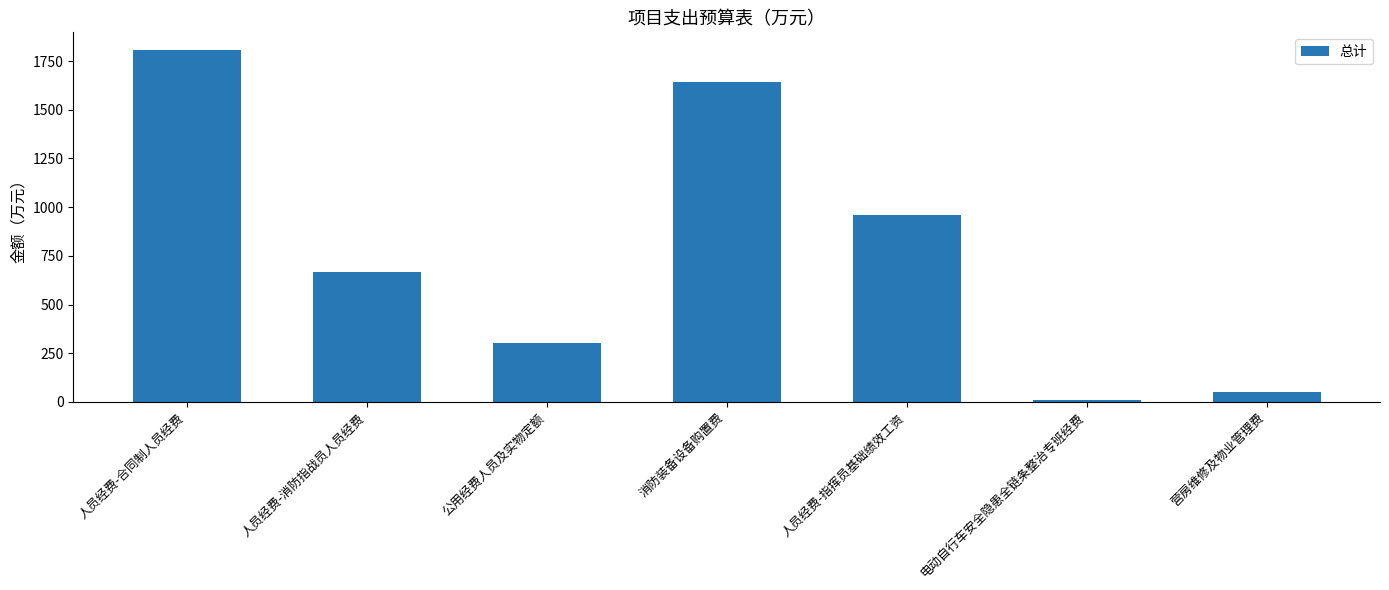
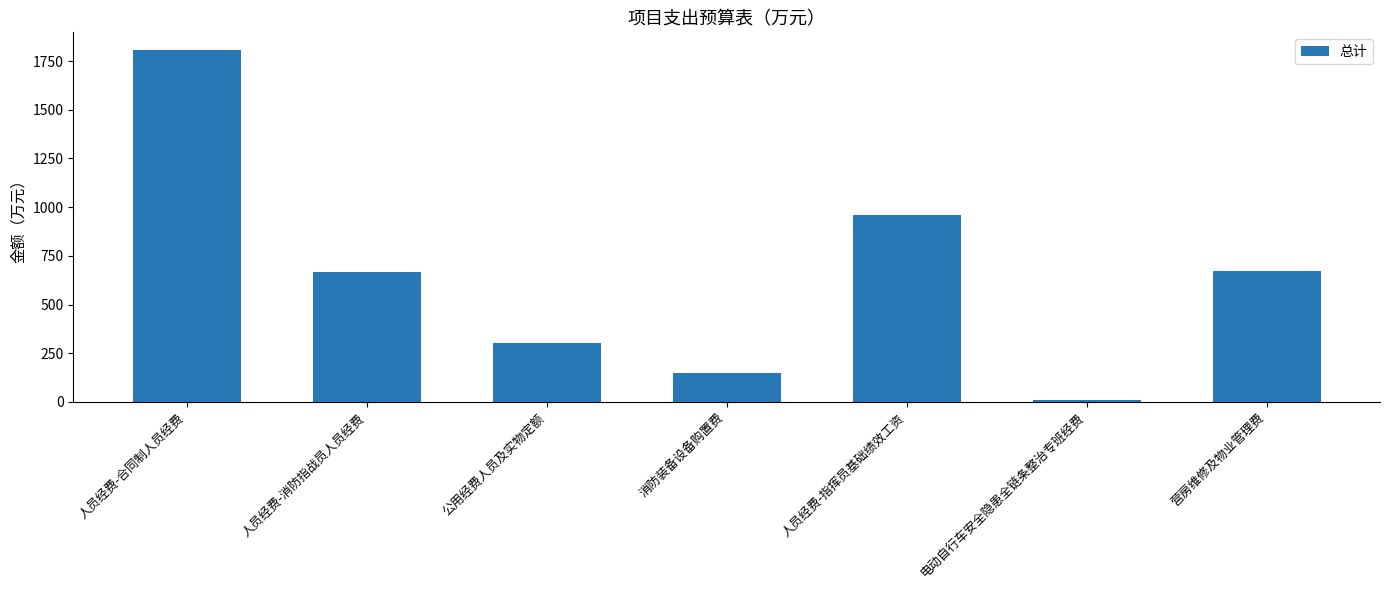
消防装备设备购置费: 1640 -> 150
营房维修及物业管理费: 50 -> 670
